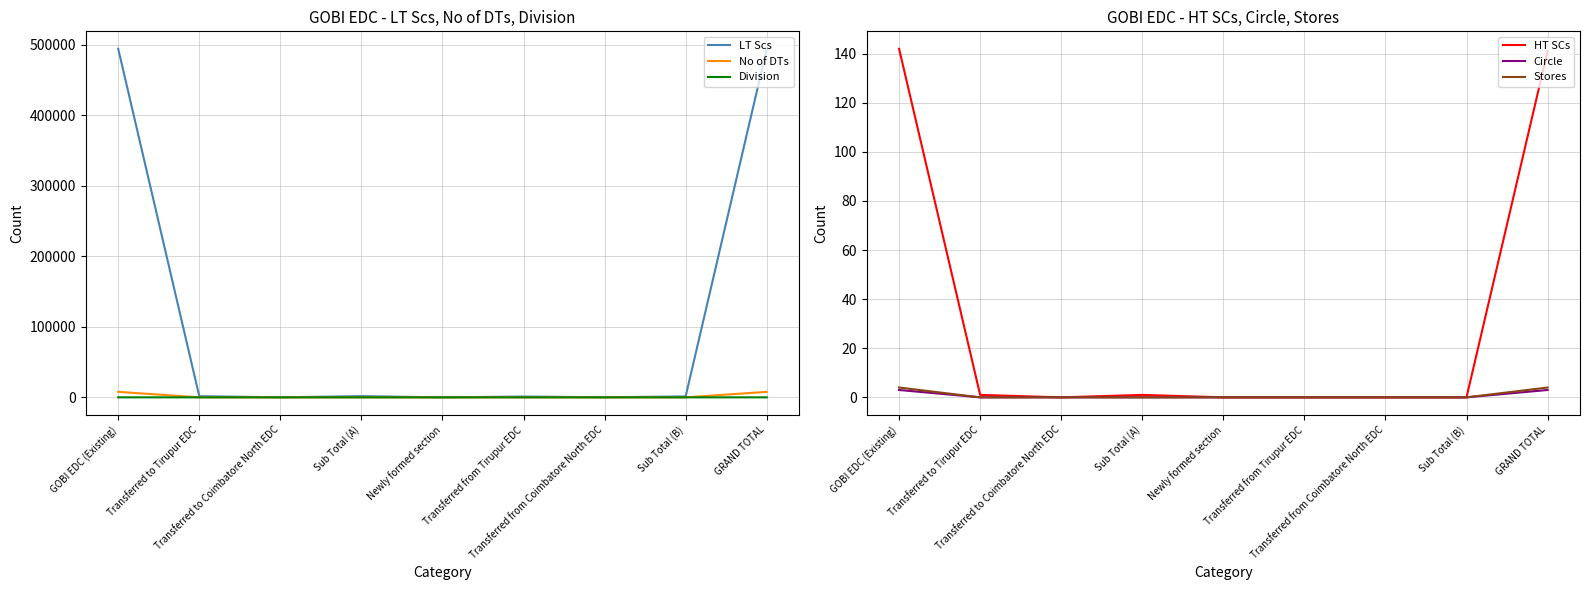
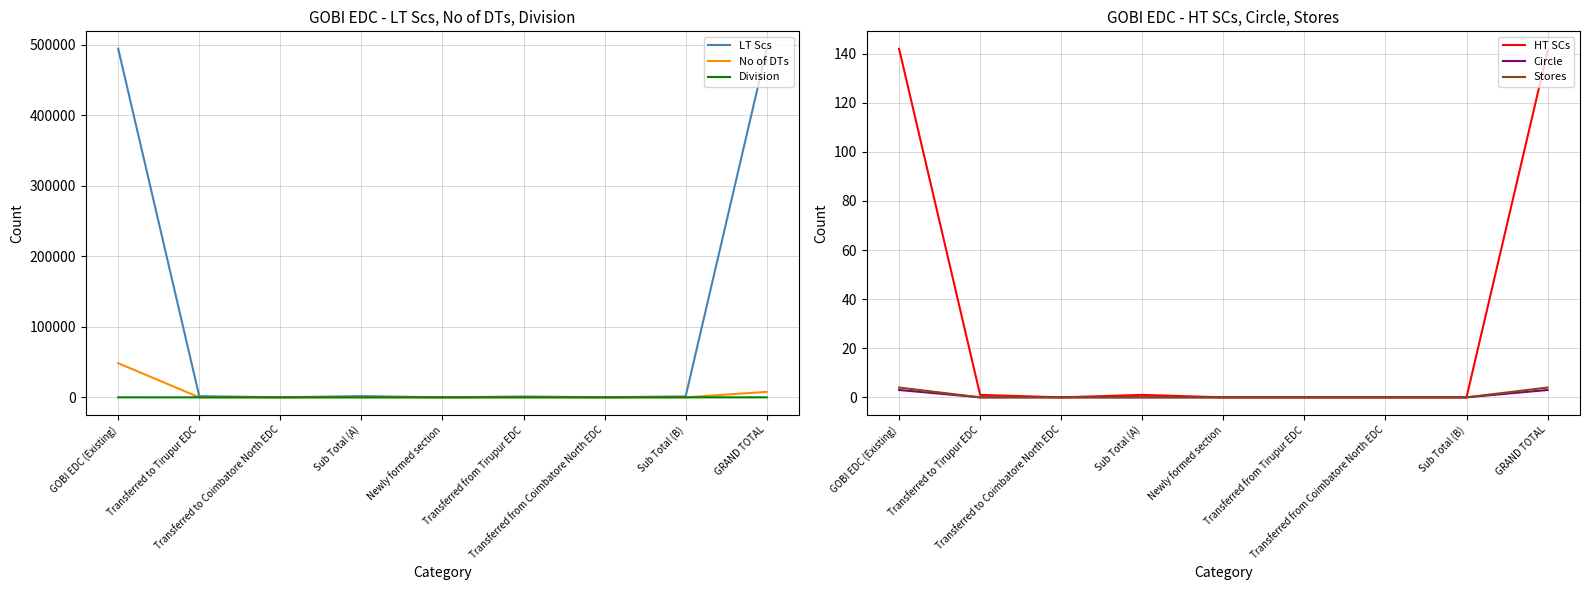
GOBI EDC - LT Scs, No of DTs, Division, No of DTs, GOBI EDC (Existing): 10000 -> 50000
